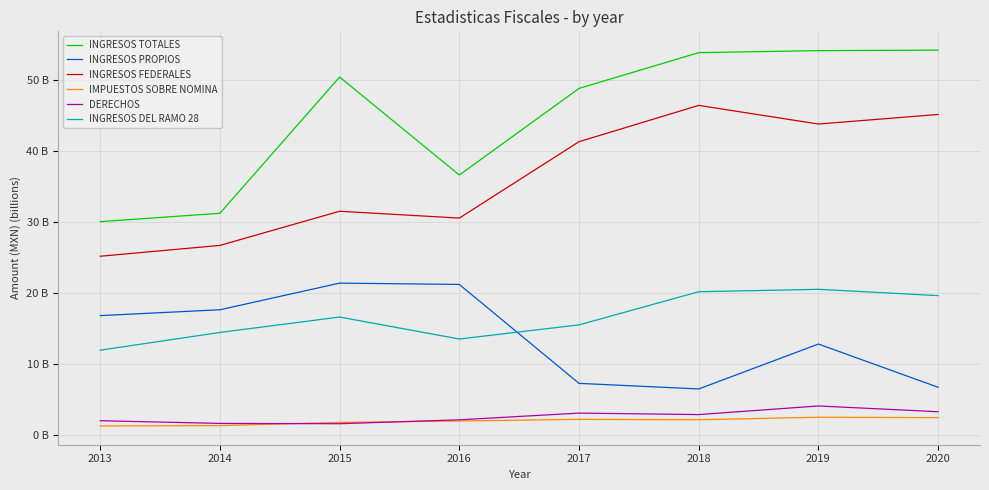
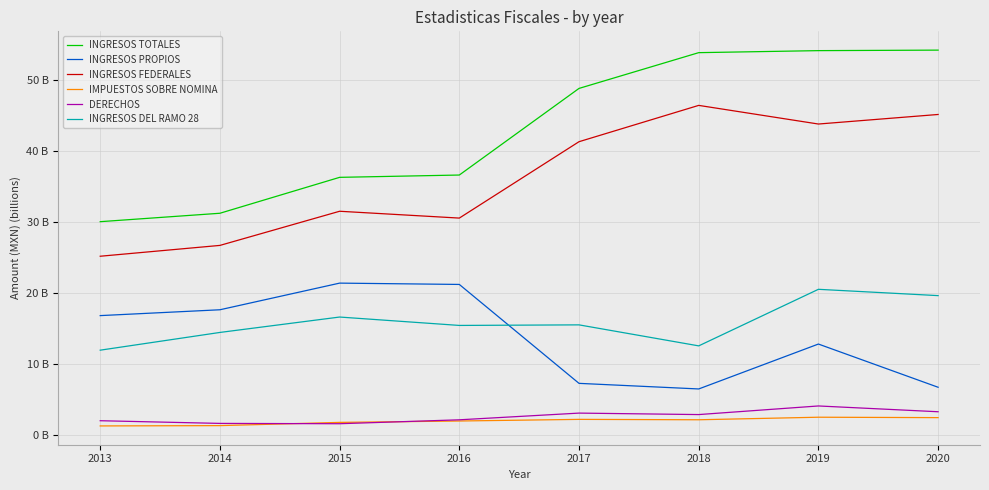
INGRESOS TOTALES, 2015: 50000000000 -> 36000000000
INGRESOS DEL RAMO 28, 2016: 14000000000 -> 15000000000
INGRESOS DEL RAMO 28, 2018: 20000000000 -> 13000000000
